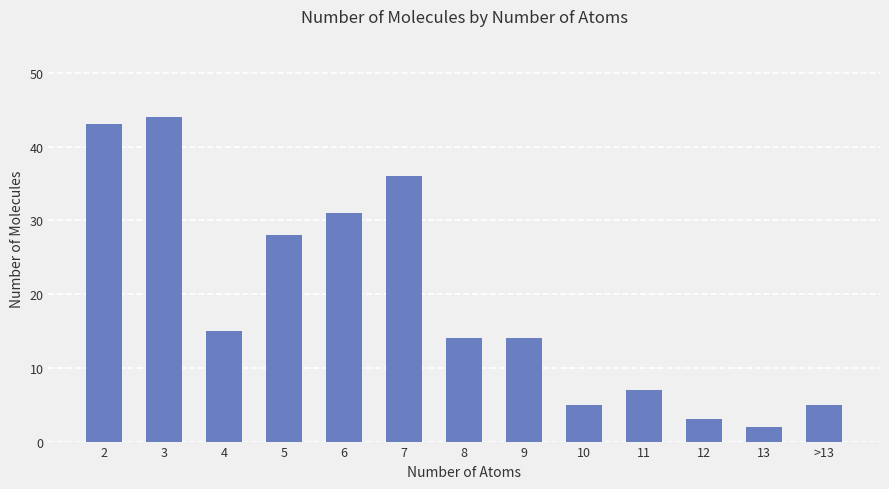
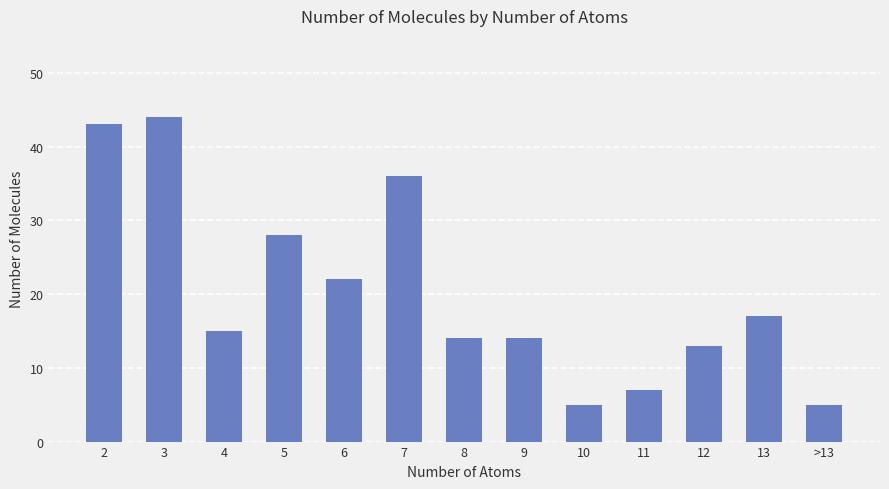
6: 31 -> 22
12: 3 -> 13
13: 2 -> 17
